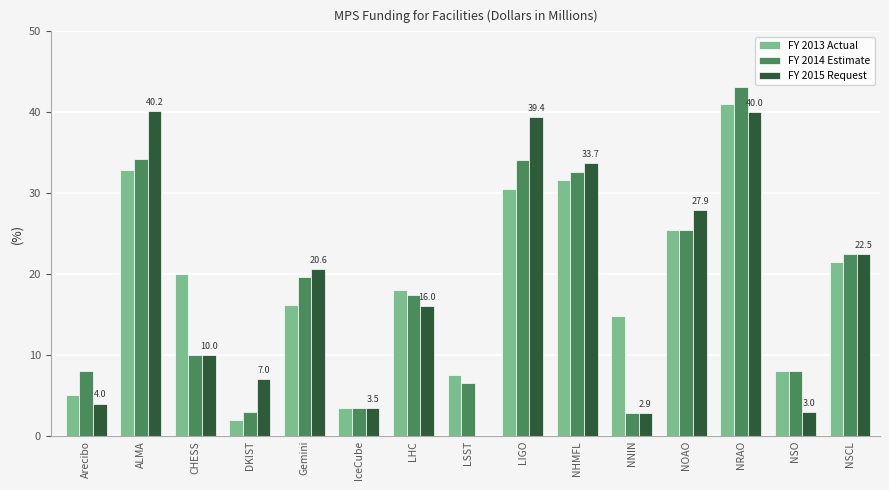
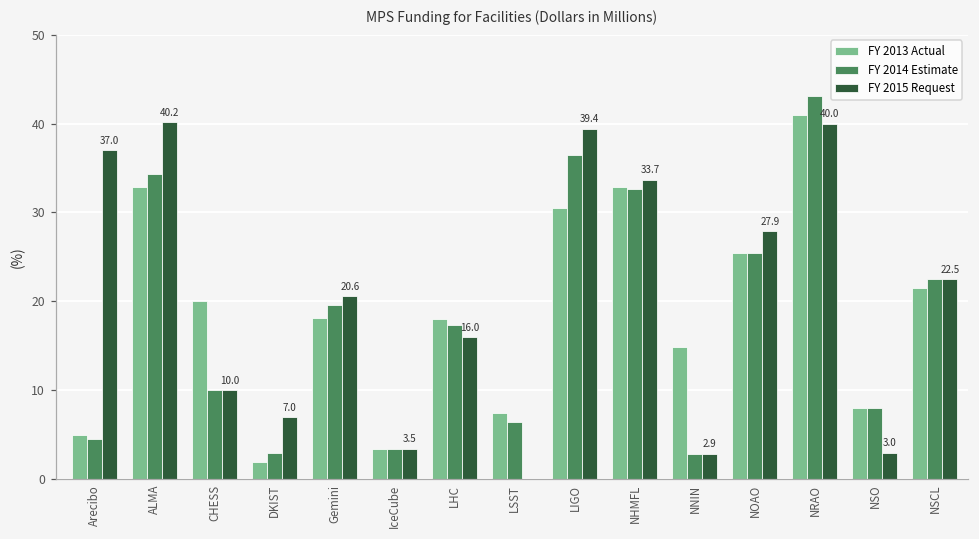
FY 2014 Estimate, Arecibo: 8 -> 5
FY 2015 Request, Arecibo: 4.0 -> 37.0
FY 2013 Actual, Gemini: 16 -> 18
FY 2014 Estimate, LIGO: 34 -> 36
FY 2013 Actual, NHMFL: 32 -> 33
